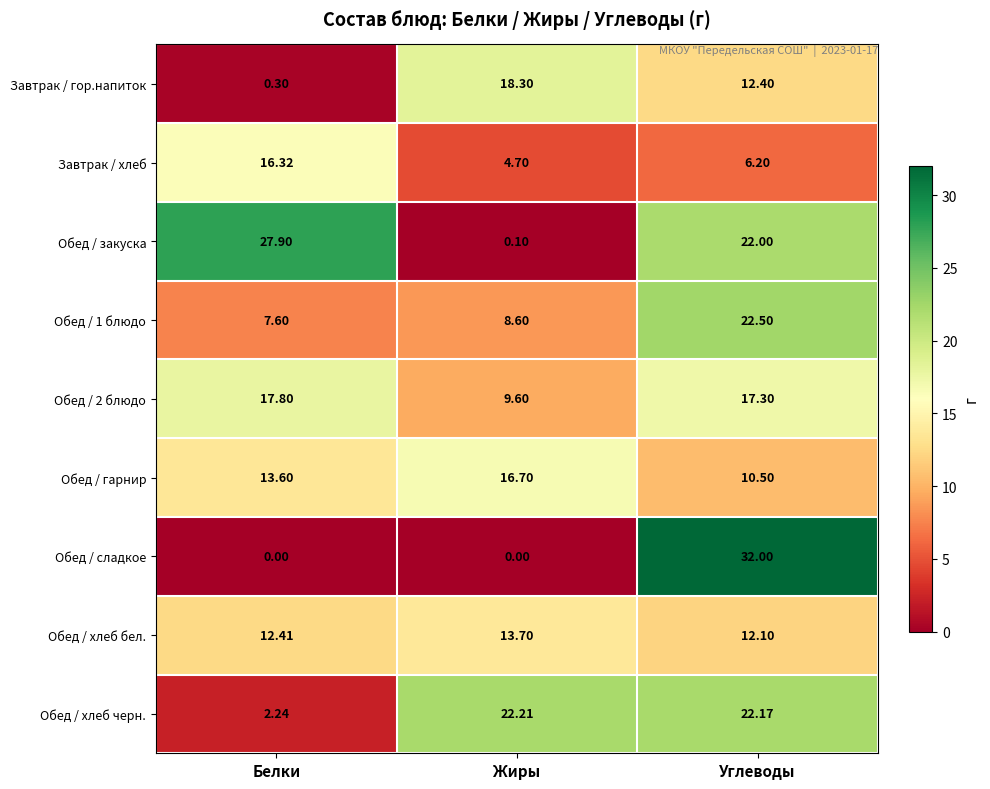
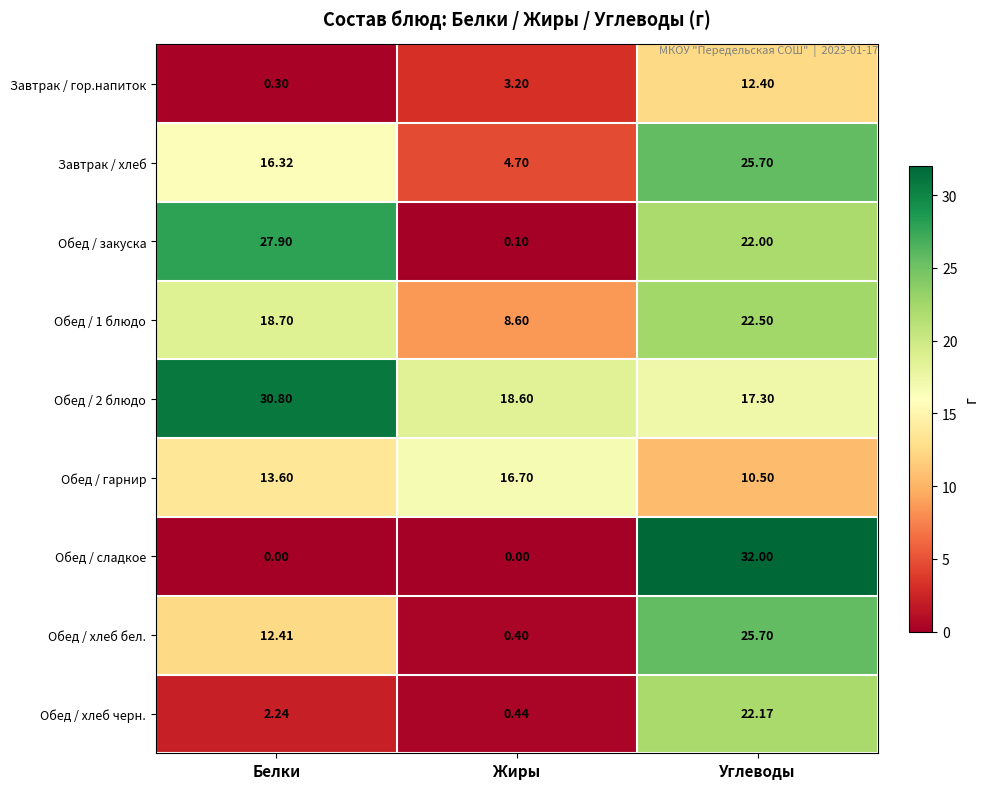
Завтрак / гор.напиток, Жиры: 18.30 -> 3.20
Завтрак / хлеб, Углеводы: 6.20 -> 25.70
Обед / 1 блюдо, Белки: 7.60 -> 18.70
Обед / 2 блюдо, Белки: 17.80 -> 30.80
Обед / 2 блюдо, Жиры: 9.60 -> 18.60
Обед / хлеб бел., Жиры: 13.70 -> 0.40
Обед / хлеб бел., Углеводы: 12.10 -> 25.70
Обед / хлеб черн., Жиры: 22.21 -> 0.44
